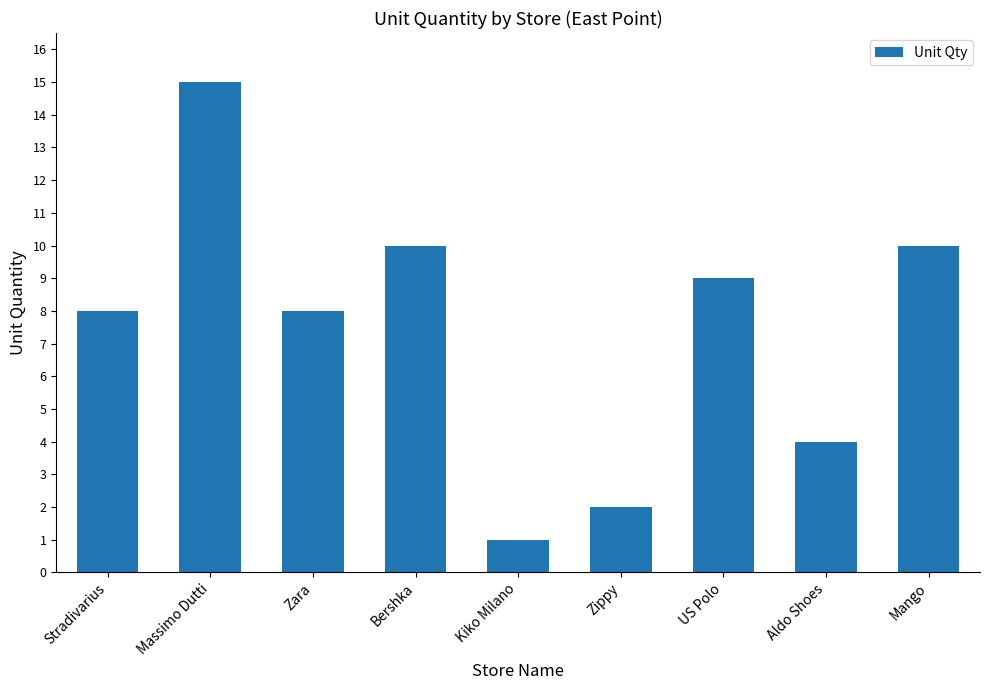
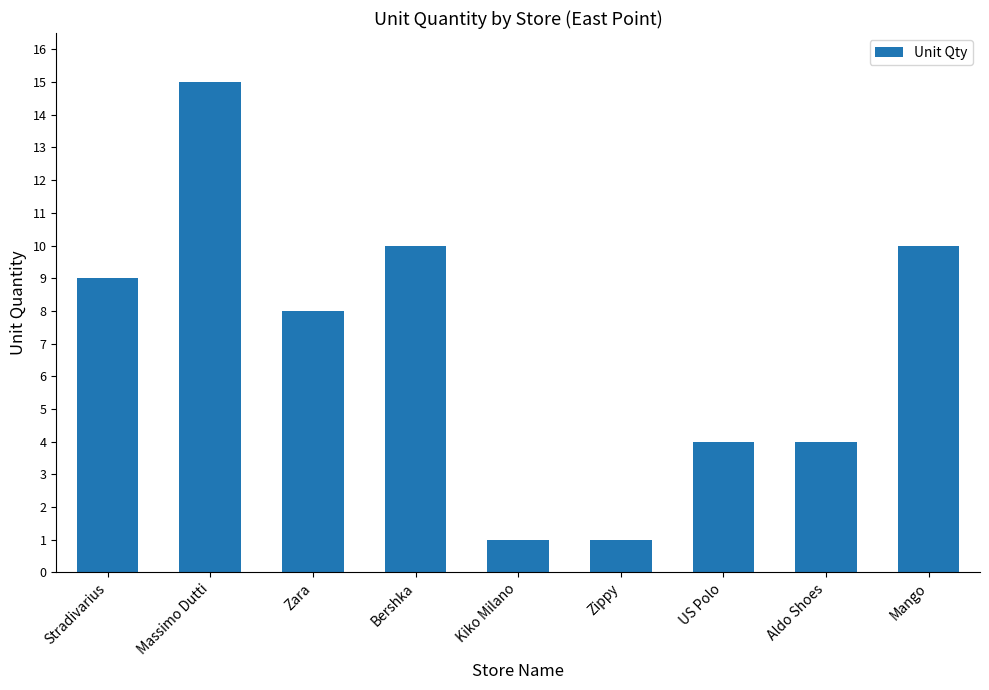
Stradivarius: 8 -> 9
Zippy: 2 -> 1
US Polo: 9 -> 4
